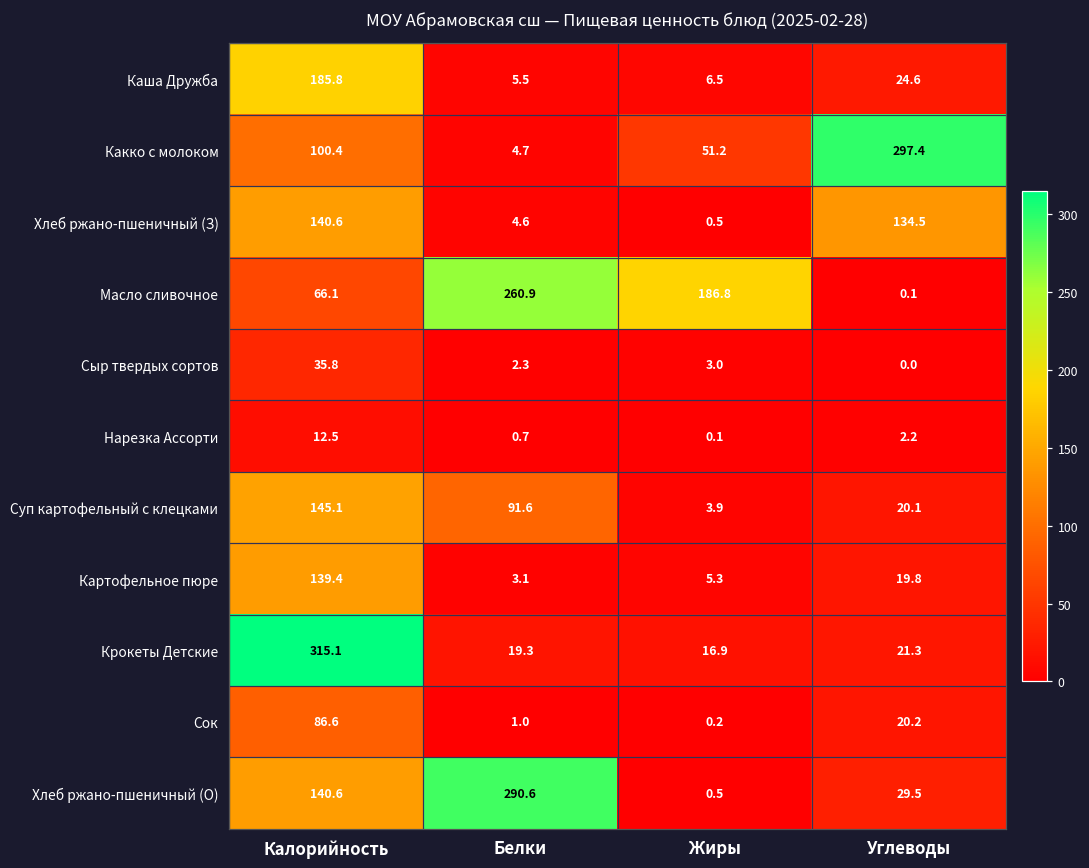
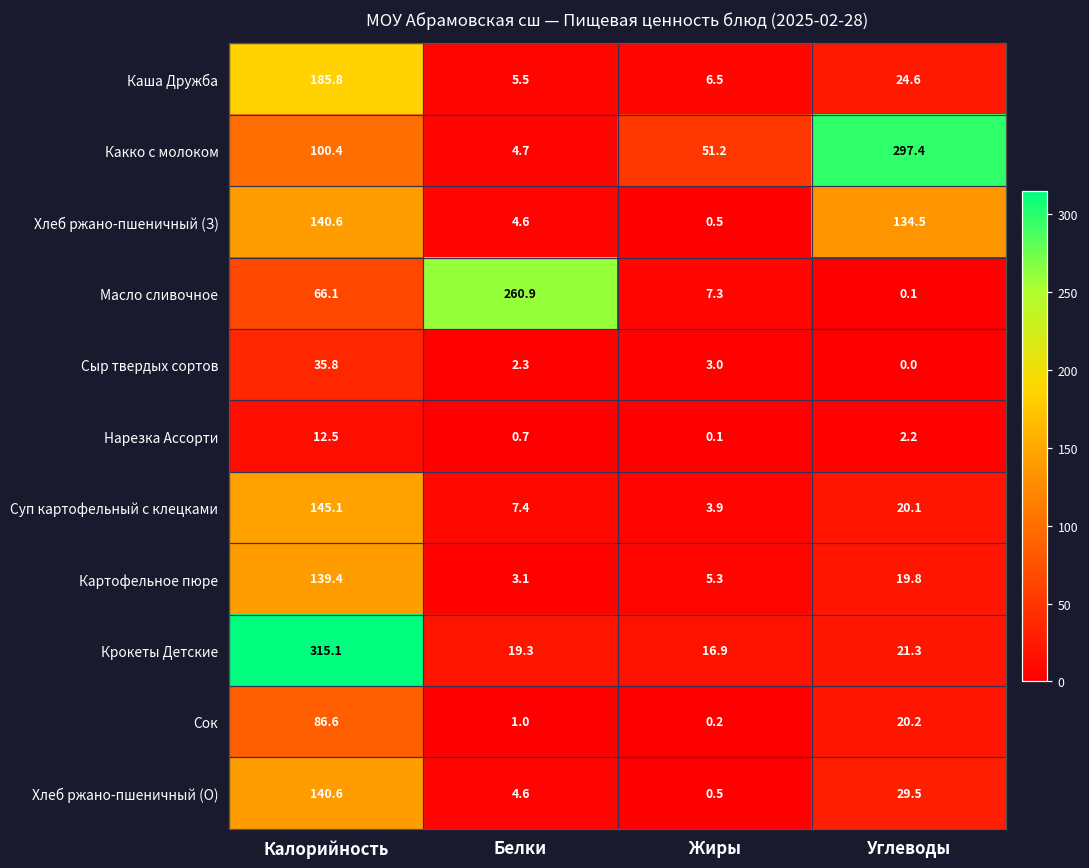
Масло сливочное, Жиры: 186.8 -> 7.3
Суп картофельный с клецками, Белки: 91.6 -> 7.4
Хлеб ржано-пшеничный (О), Белки: 290.6 -> 4.6
